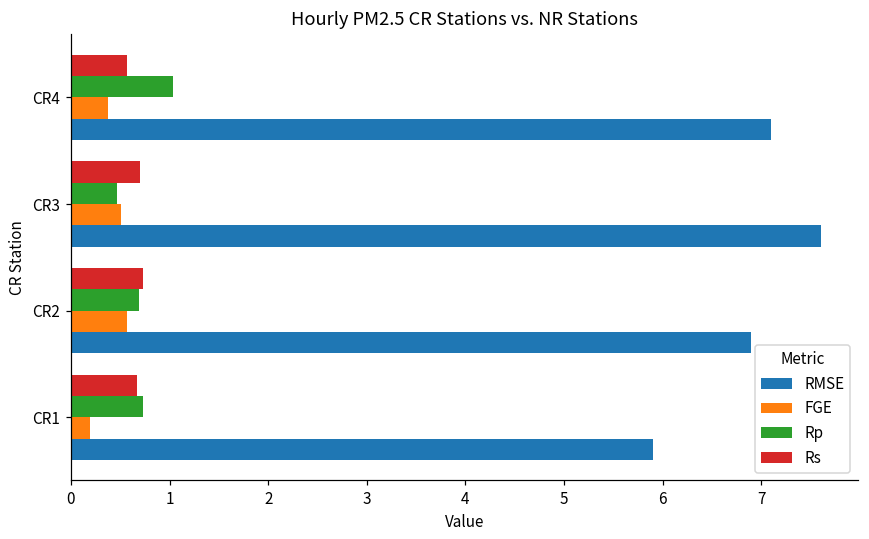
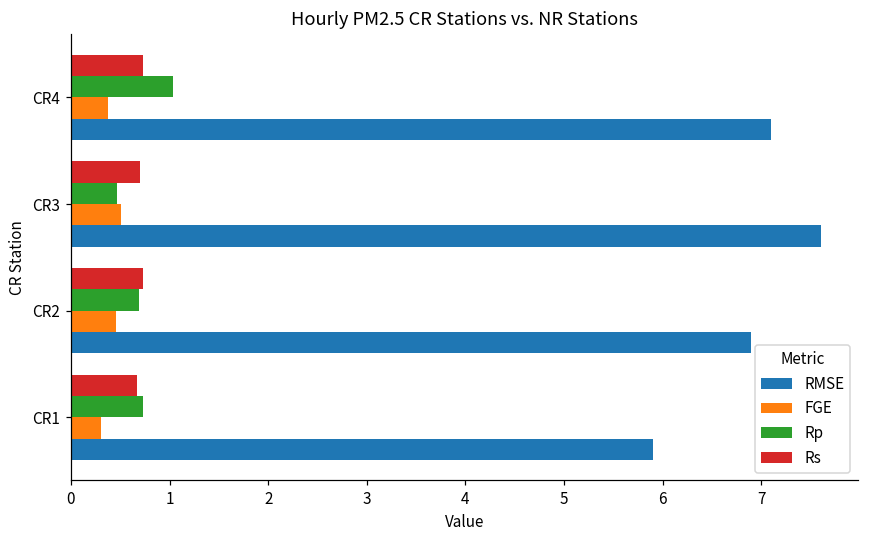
Rs, CR4: 0.6 -> 0.7
FGE, CR2: 0.6 -> 0.5
FGE, CR1: 0.2 -> 0.3
